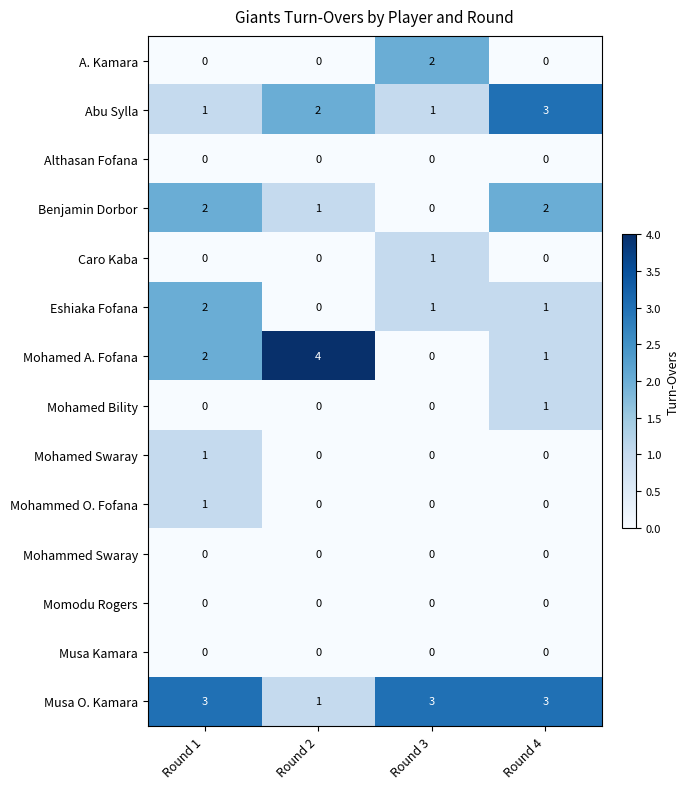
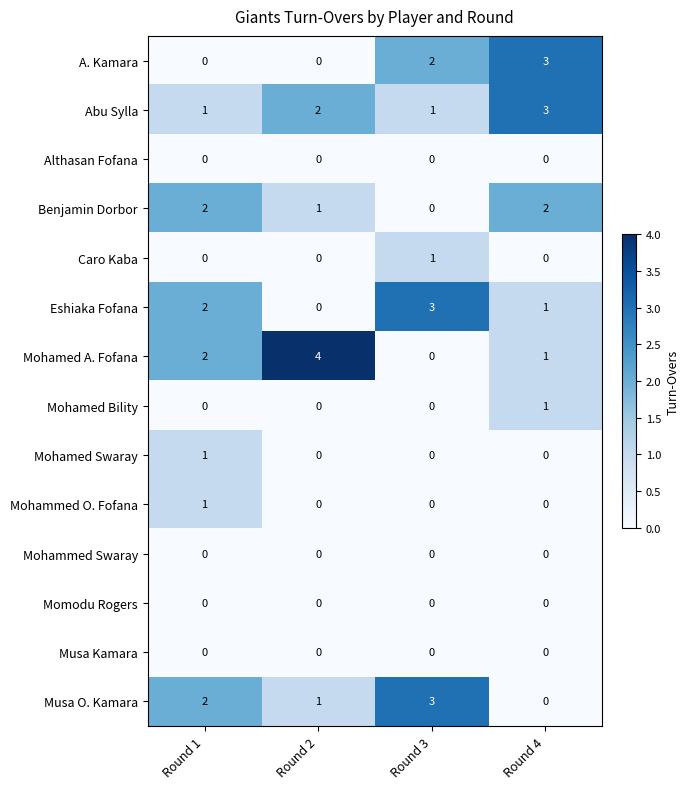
A. Kamara, Round 4: 0 -> 3
Eshiaka Fofana, Round 3: 1 -> 3
Musa O. Kamara, Round 1: 3 -> 2
Musa O. Kamara, Round 4: 3 -> 0
